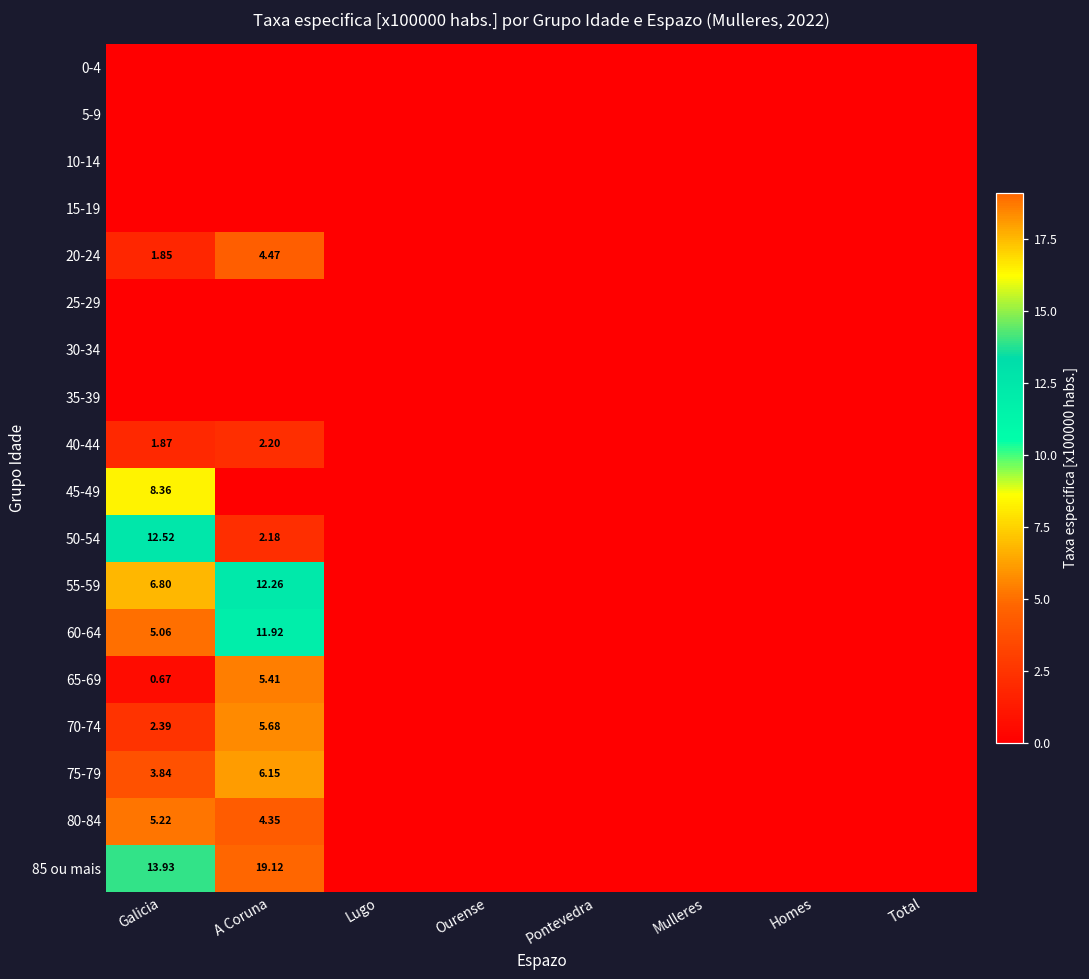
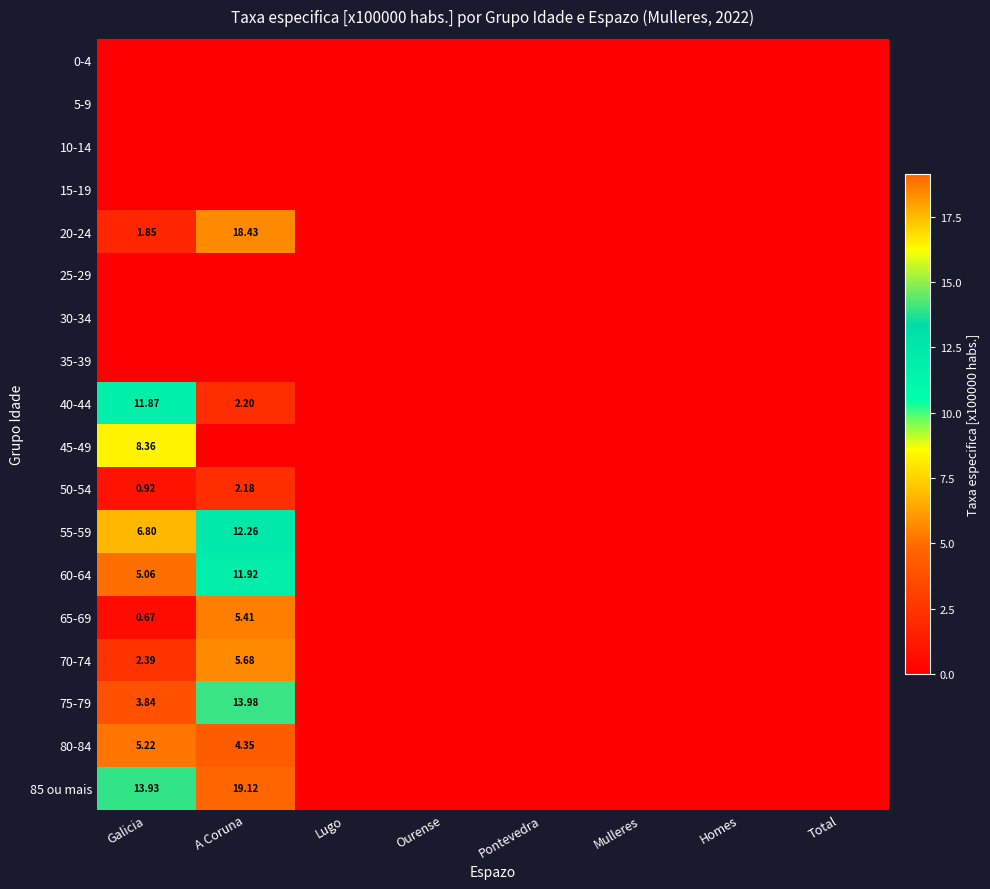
20-24, A Coruna: 4.47 -> 18.43
40-44, Galicia: 1.87 -> 11.87
50-54, Galicia: 12.52 -> 0.92
75-79, A Coruna: 6.15 -> 13.98
